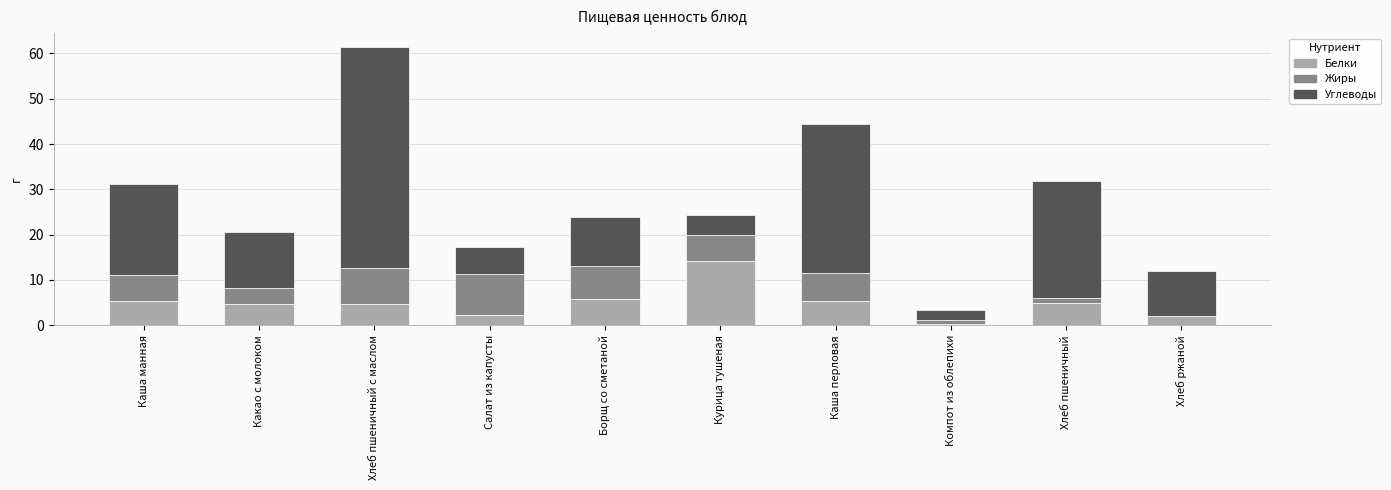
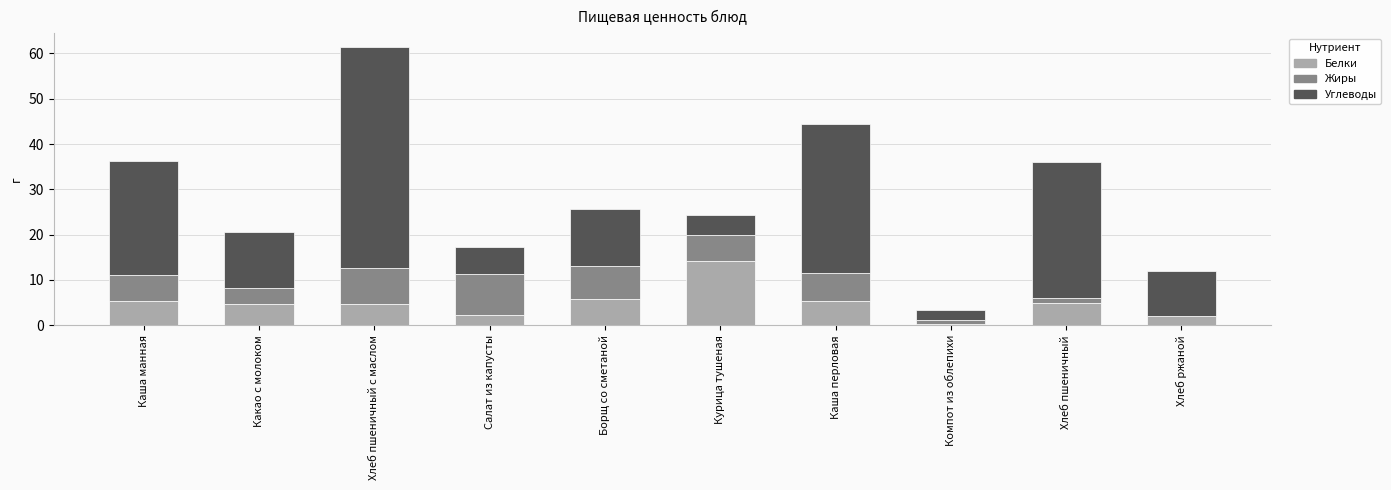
Углеводы, Каша манная: 20 -> 25
Углеводы, Борщ со сметаной: 11 -> 13
Углеводы, Хлеб пшеничный: 26 -> 30
